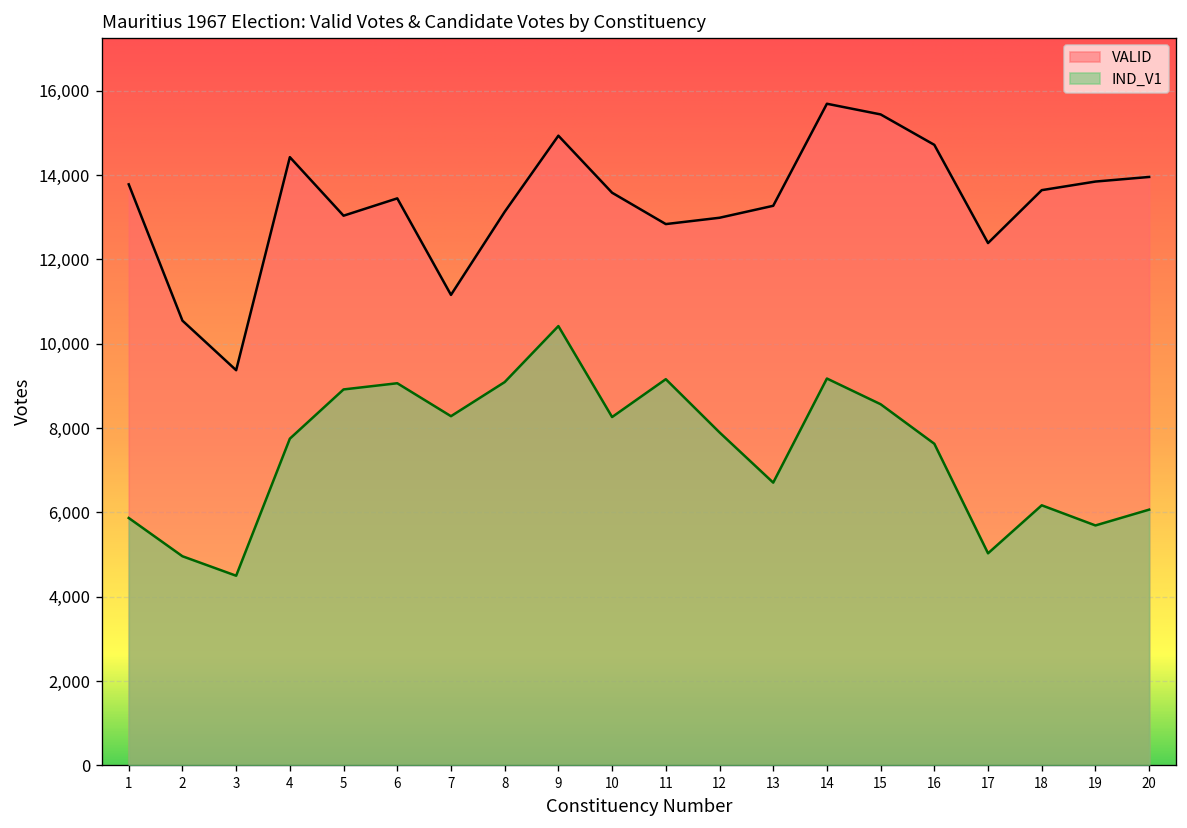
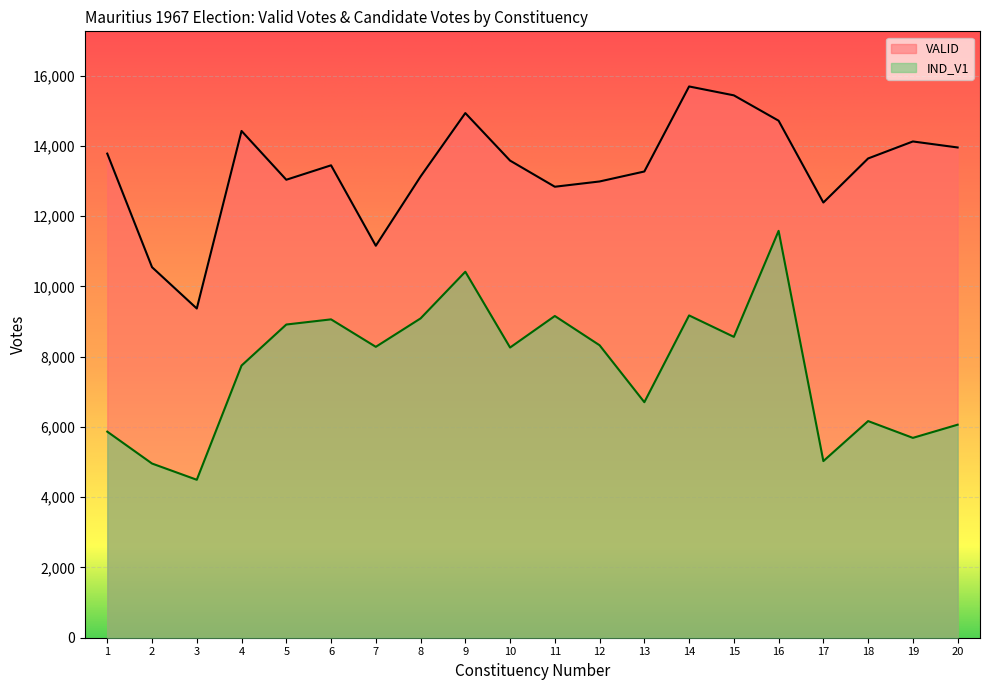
IND_V1, 12: 7,900 -> 8,300
IND_V1, 16: 7,600 -> 11,600
VALID, 19: 13,800 -> 14,100
